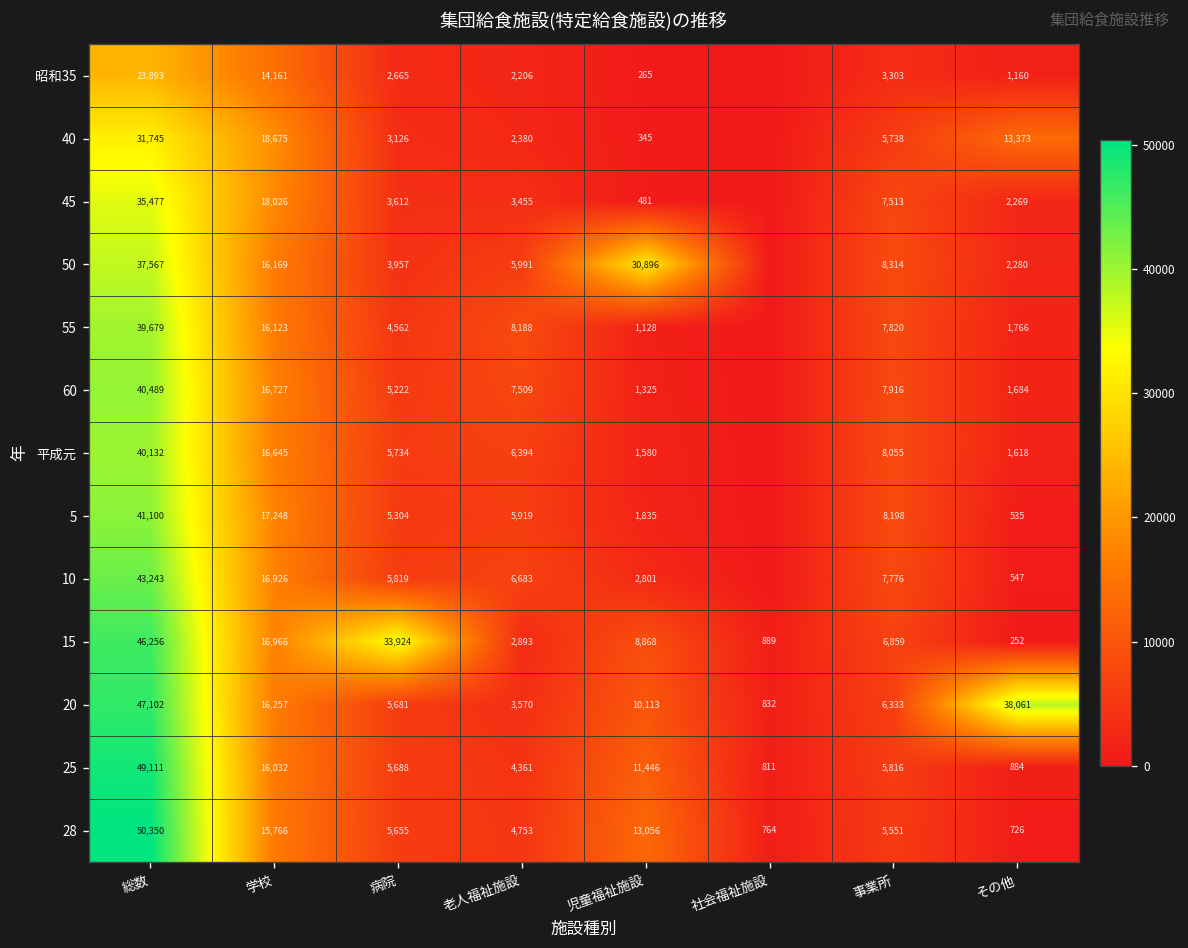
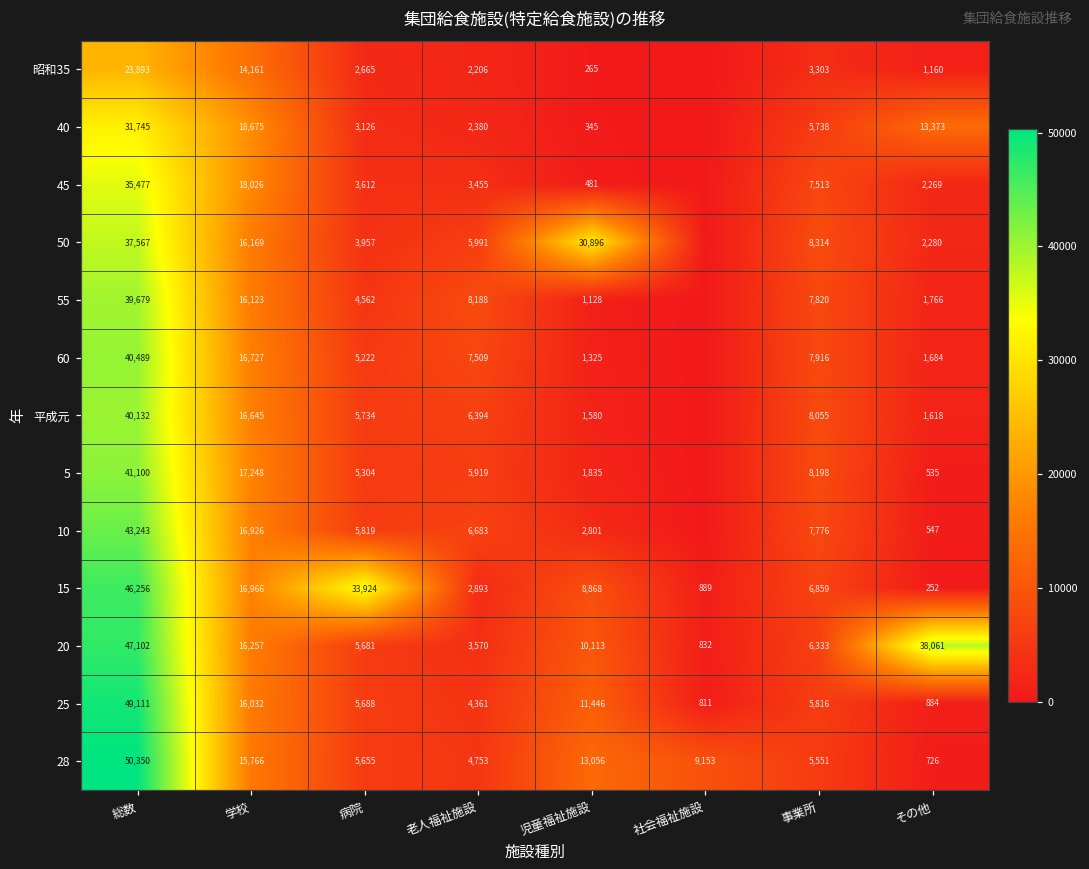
28, 社会福祉施設: 764 -> 9,153
